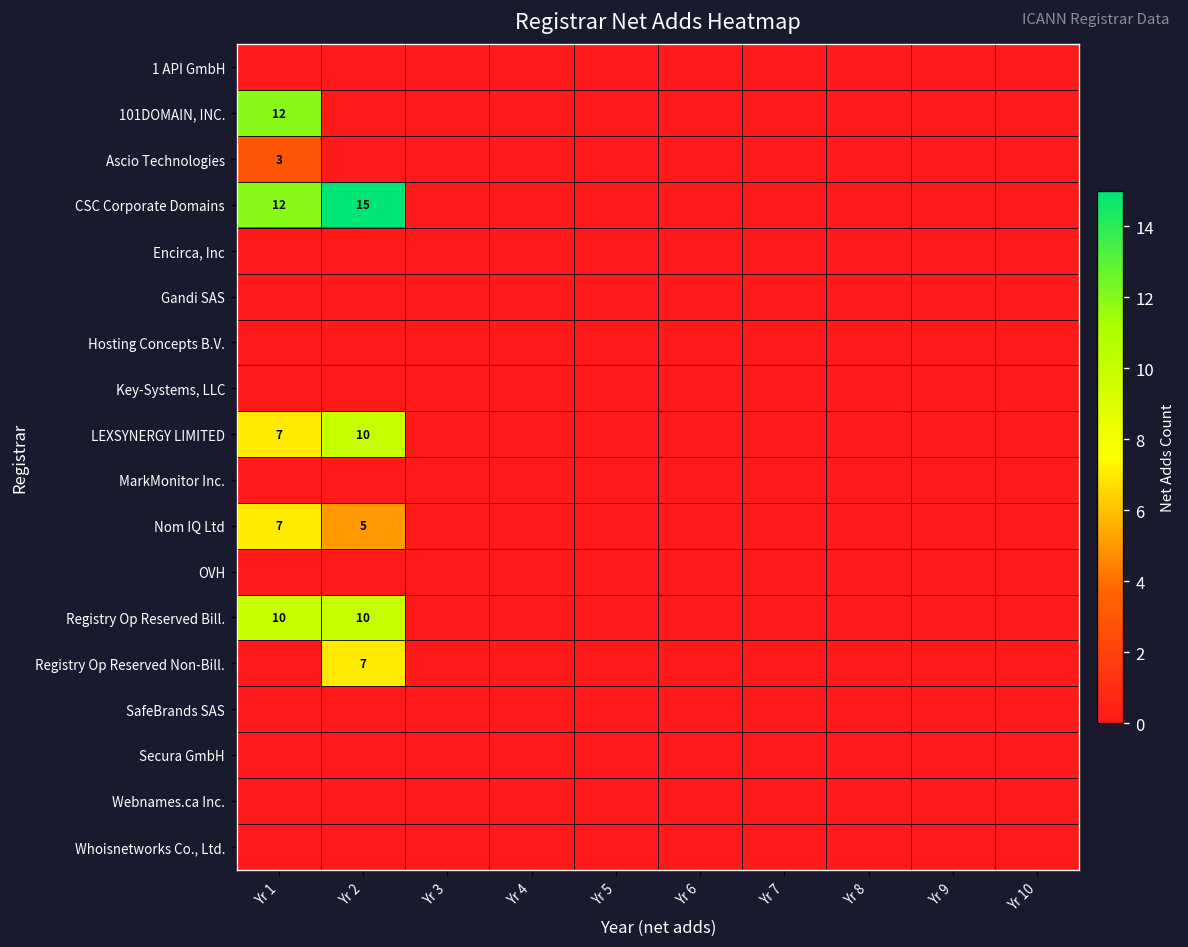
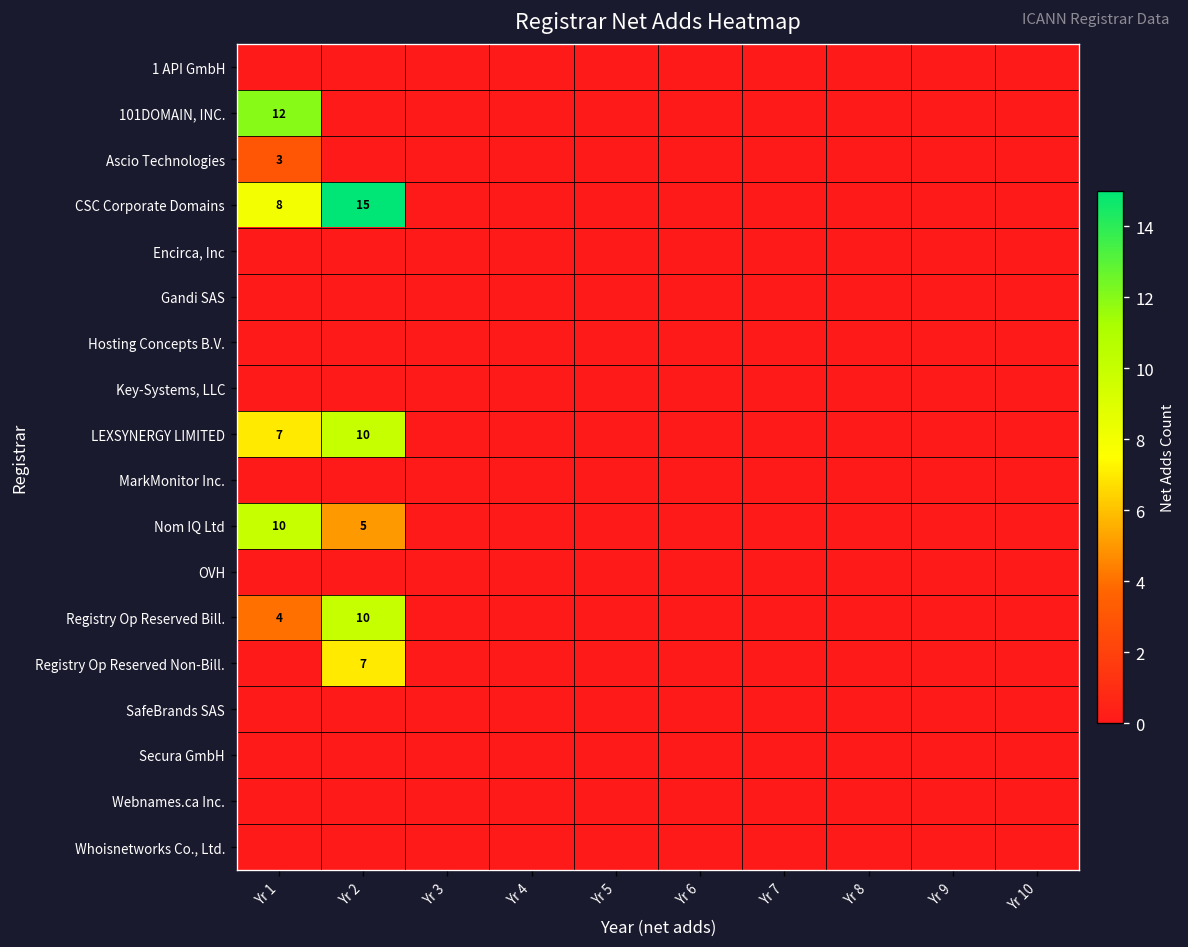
CSC Corporate Domains, Yr 1: 12 -> 8
Nom IQ Ltd, Yr 1: 7 -> 10
Registry Op Reserved Bill., Yr 1: 10 -> 4
